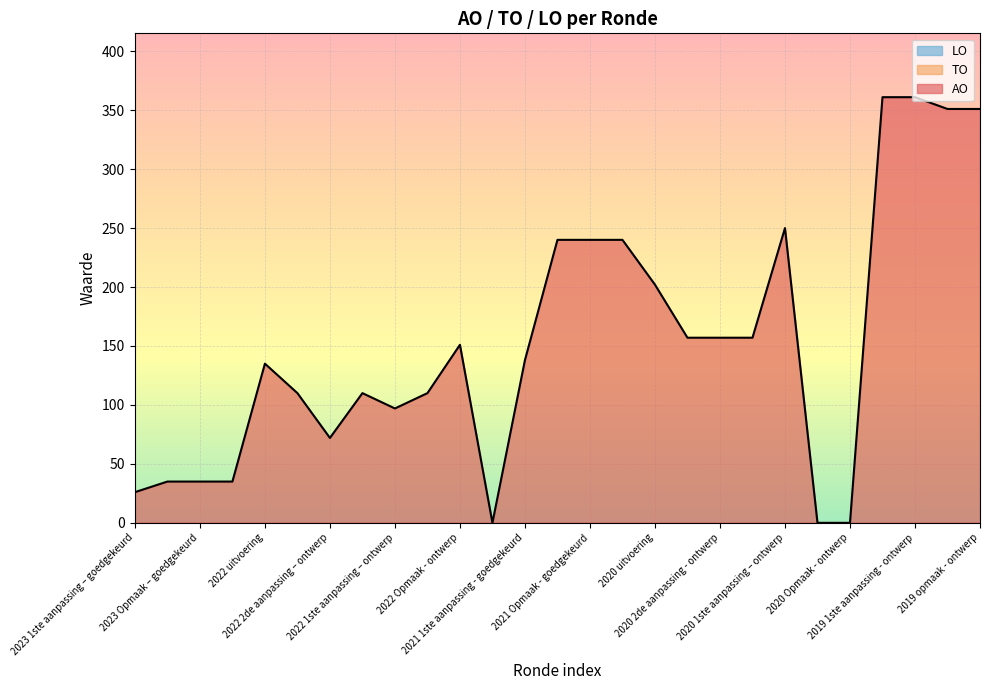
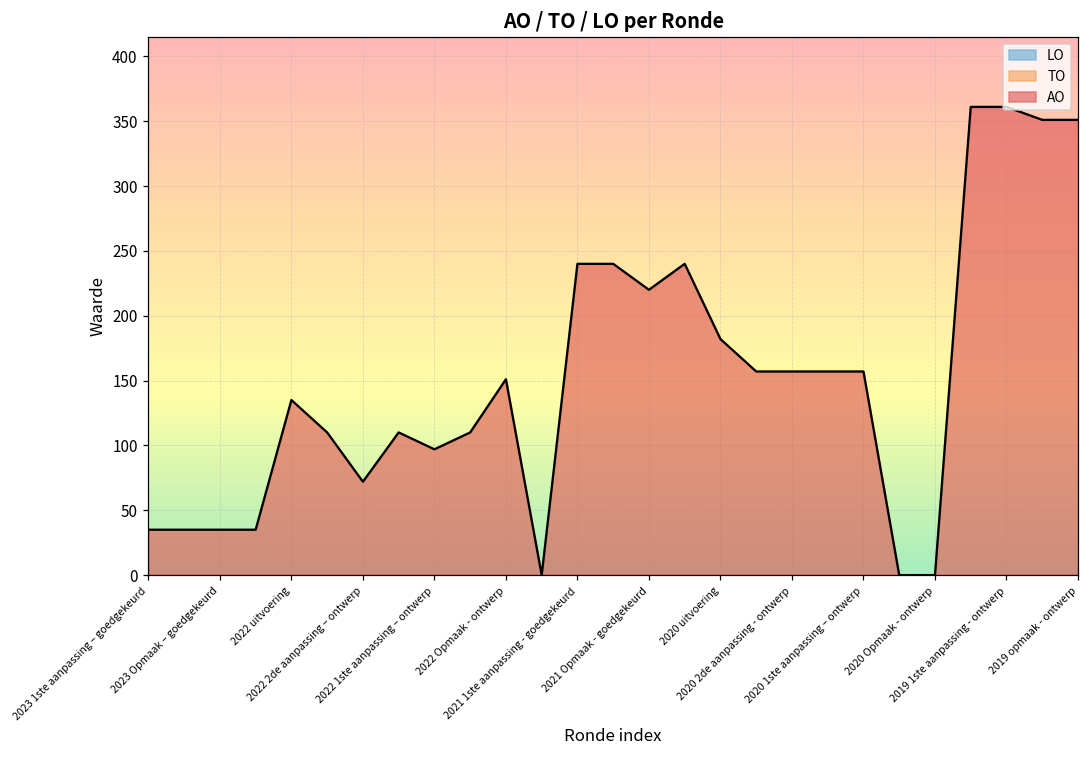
AO, 2023 1ste aanpassing – goedgekeurd: 26 -> 35
AO, 2021 1ste aanpassing - goedgekeurd: 138 -> 240
AO, 2021 Opmaak - goedgekeurd: 240 -> 220
AO, 2020 uitvoering: 202 -> 182
AO, 2020 1ste aanpassing – ontwerp: 250 -> 157
